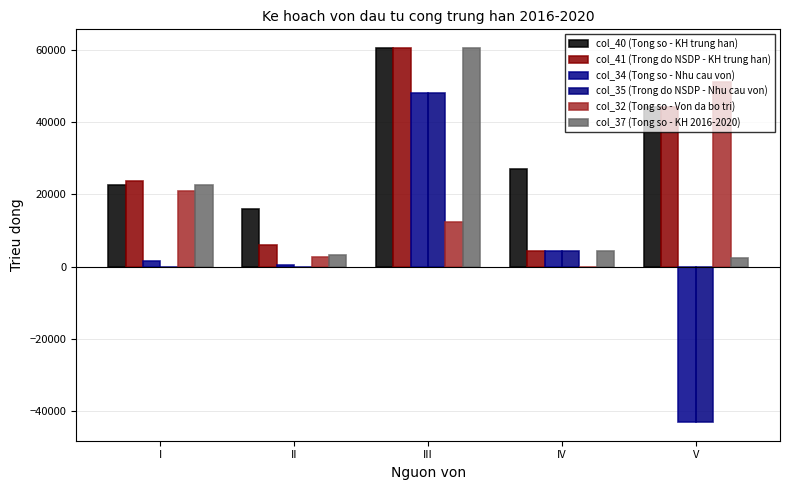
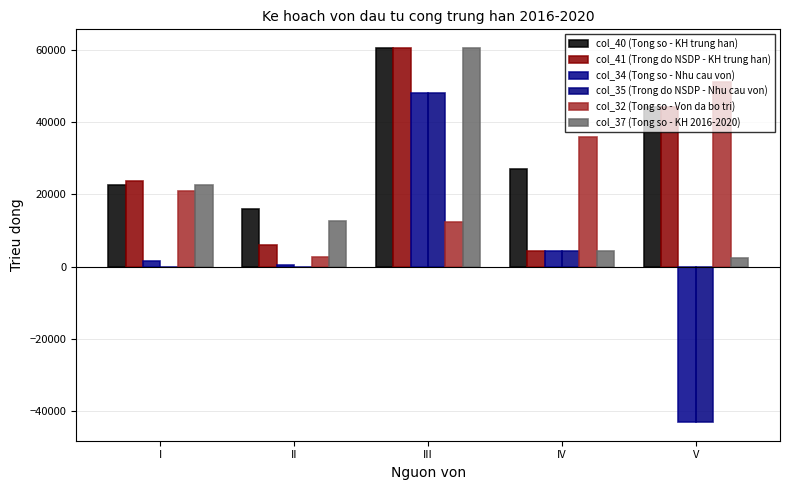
col_37 (Tong so - KH 2016-2020), II: 3000 -> 13000
col_32 (Tong so - Von da bo tri), IV: 0 -> 36000
